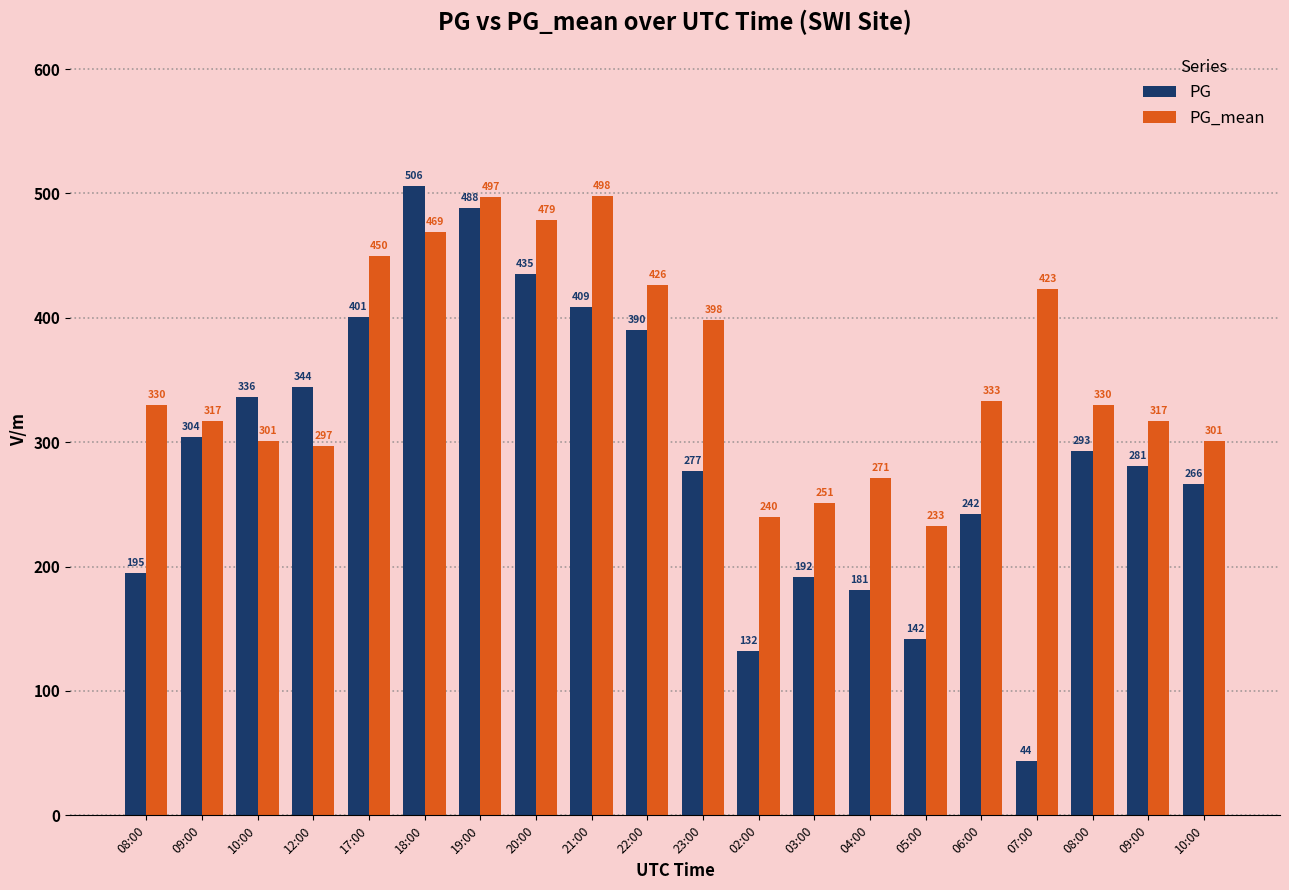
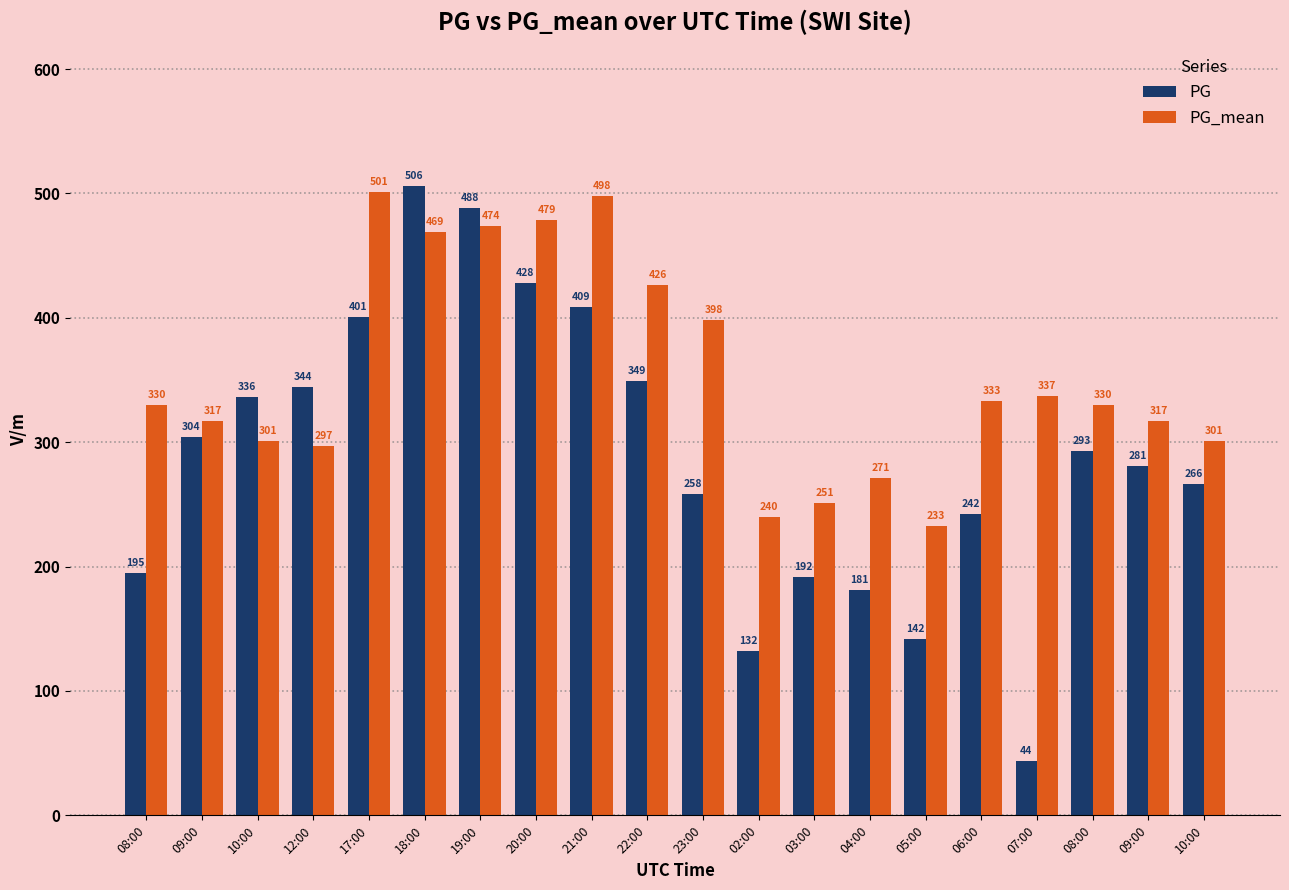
PG_mean, 17:00: 450 -> 501
PG_mean, 19:00: 497 -> 474
PG, 20:00: 435 -> 428
PG, 22:00: 390 -> 349
PG, 23:00: 277 -> 258
PG_mean, 07:00: 423 -> 337
